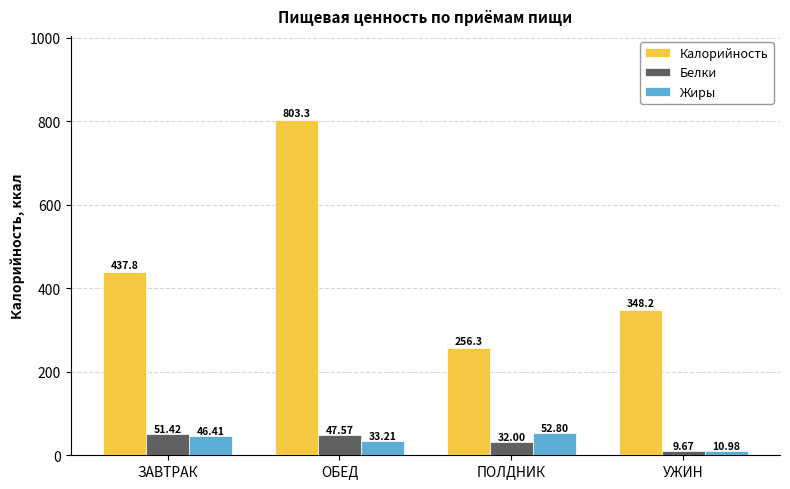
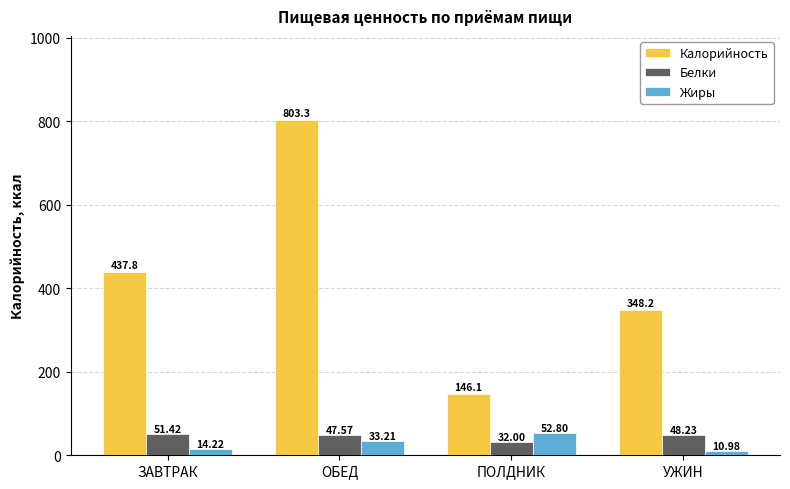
Жиры, ЗАВТРАК: 46.41 -> 14.22
Калорийность, ПОЛДНИК: 256.3 -> 146.1
Белки, УЖИН: 9.67 -> 48.23
